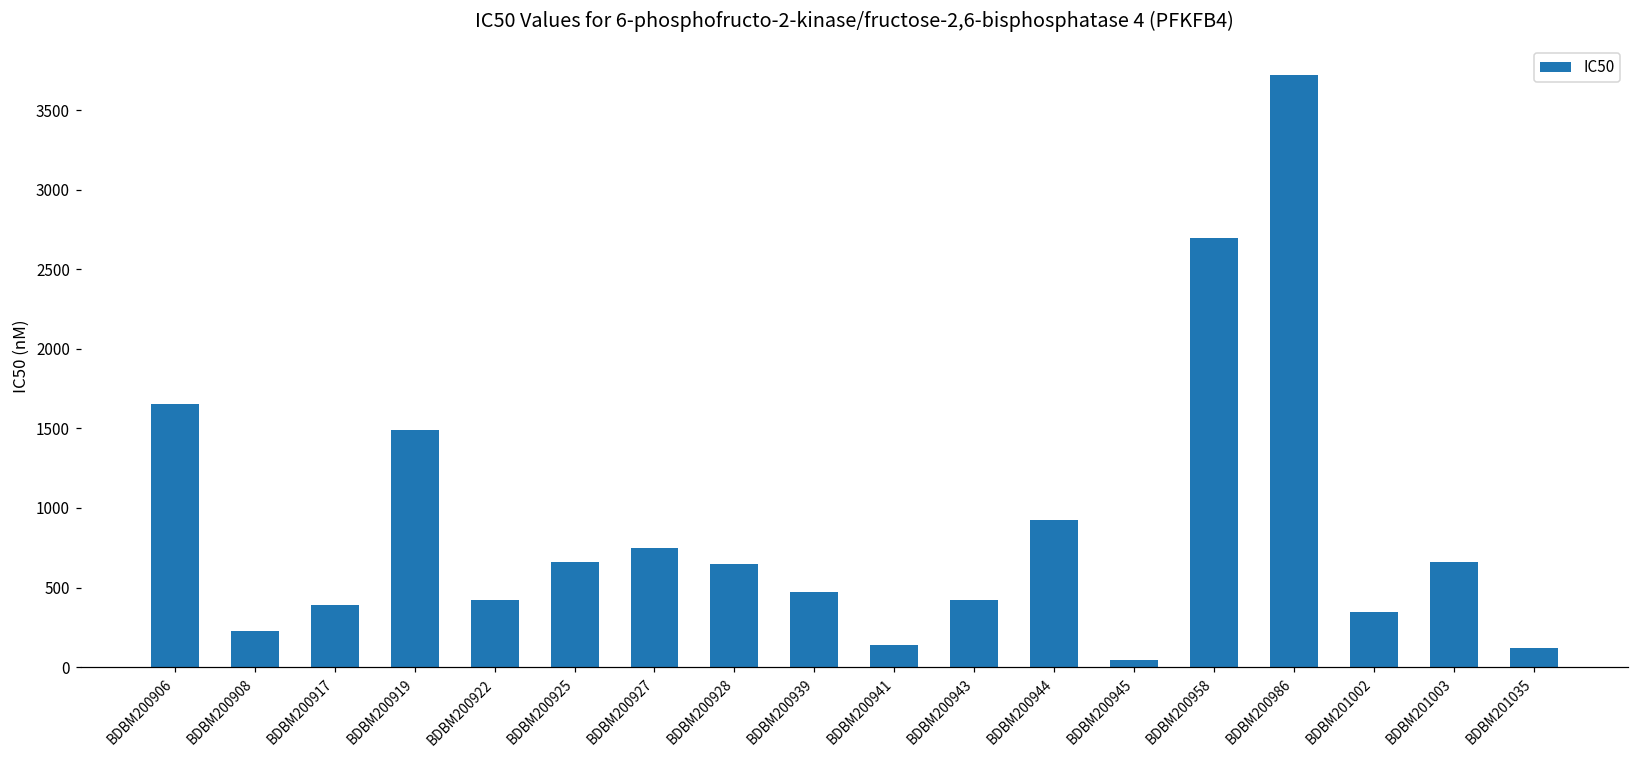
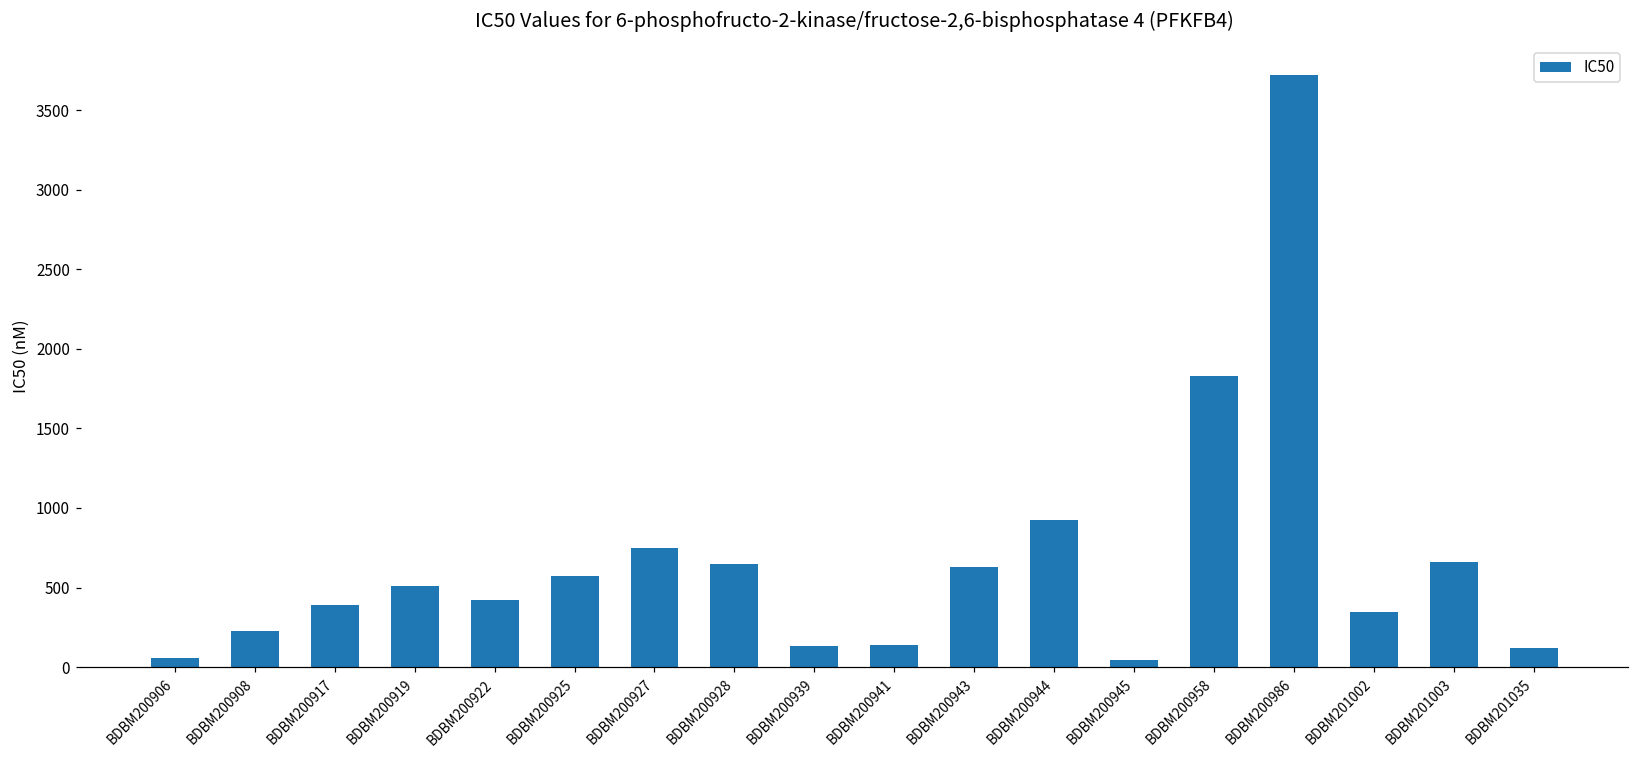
BDBM200906: 1650 -> 60
BDBM200919: 1490 -> 510
BDBM200925: 660 -> 570
BDBM200939: 470 -> 130
BDBM200943: 420 -> 630
BDBM200958: 2700 -> 1830
